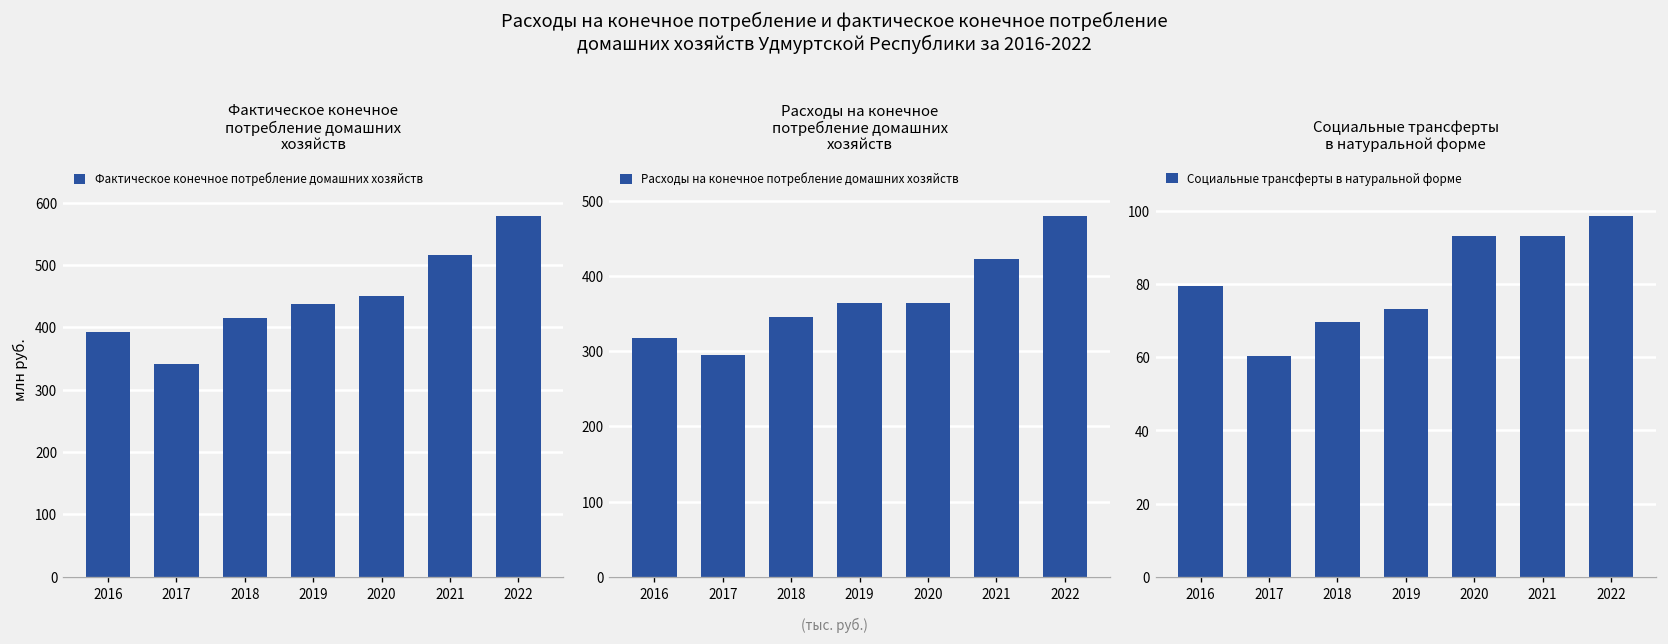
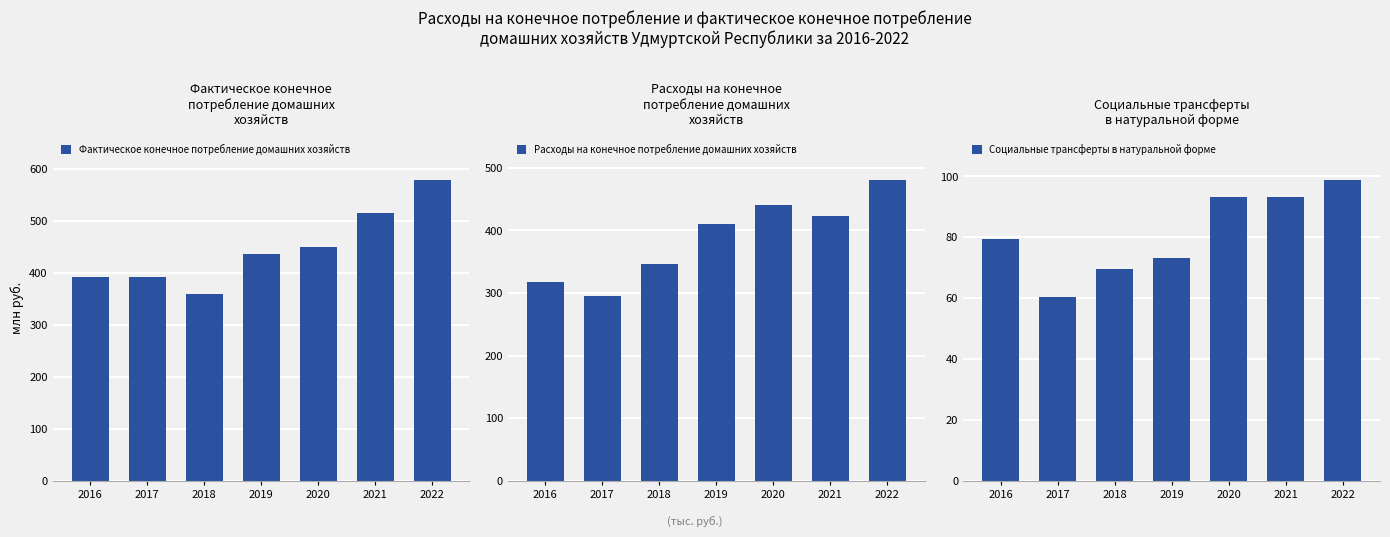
Фактическое конечное потребление домашних хозяйств, 2017: 340 -> 390
Фактическое конечное потребление домашних хозяйств, 2018: 420 -> 360
Расходы на конечное потребление домашних хозяйств, 2019: 360 -> 410
Расходы на конечное потребление домашних хозяйств, 2020: 360 -> 440
